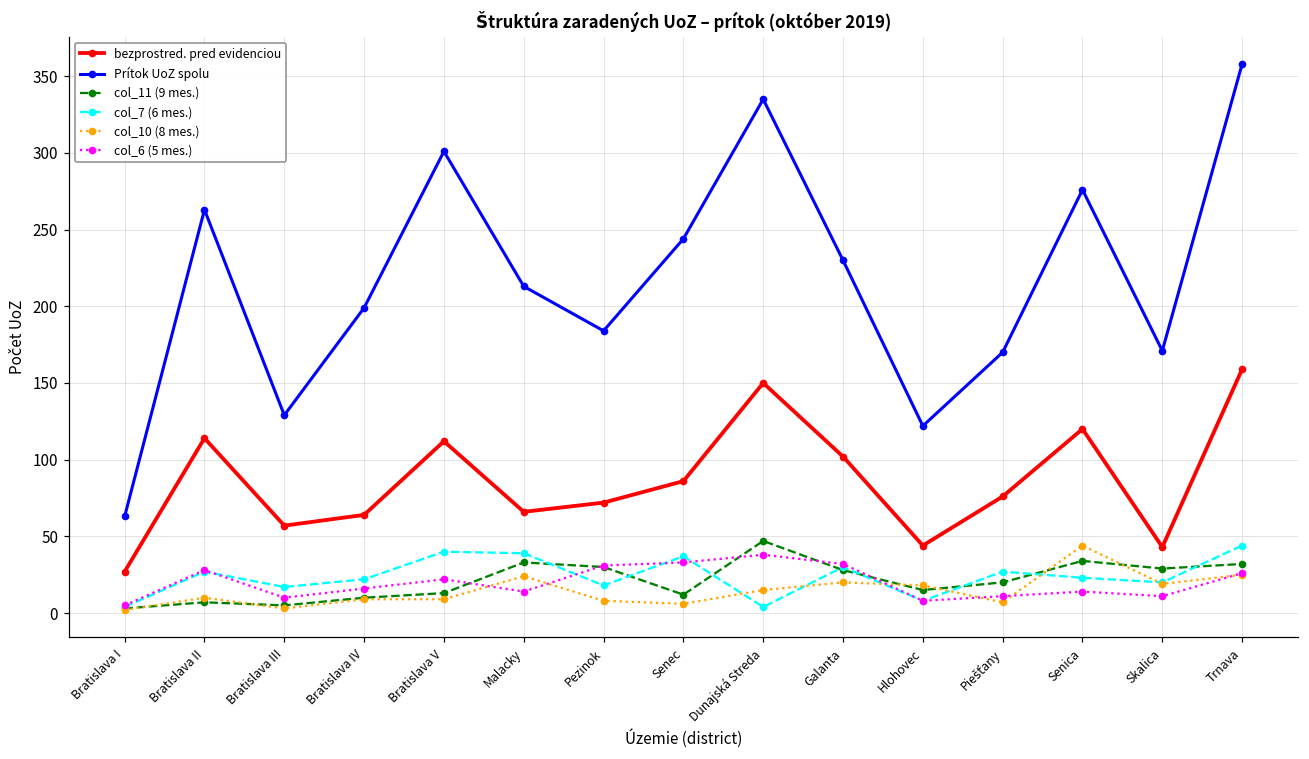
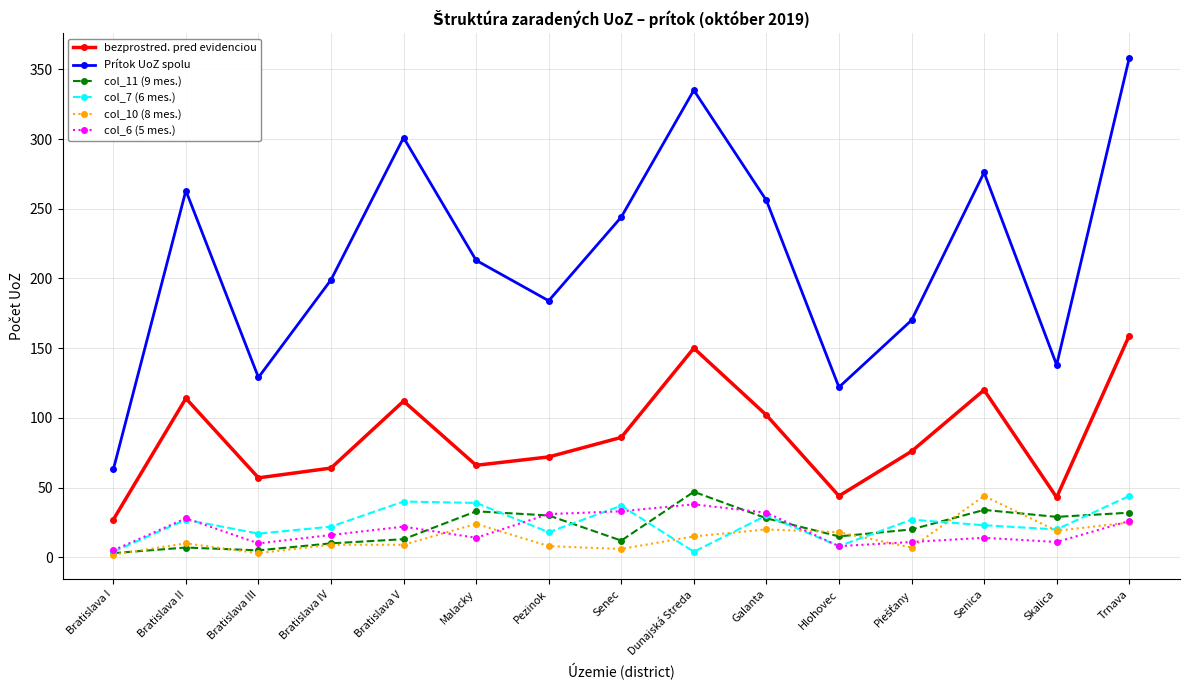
Prítok UoZ spolu, Galanta: 230 -> 256
Prítok UoZ spolu, Skalica: 171 -> 138
